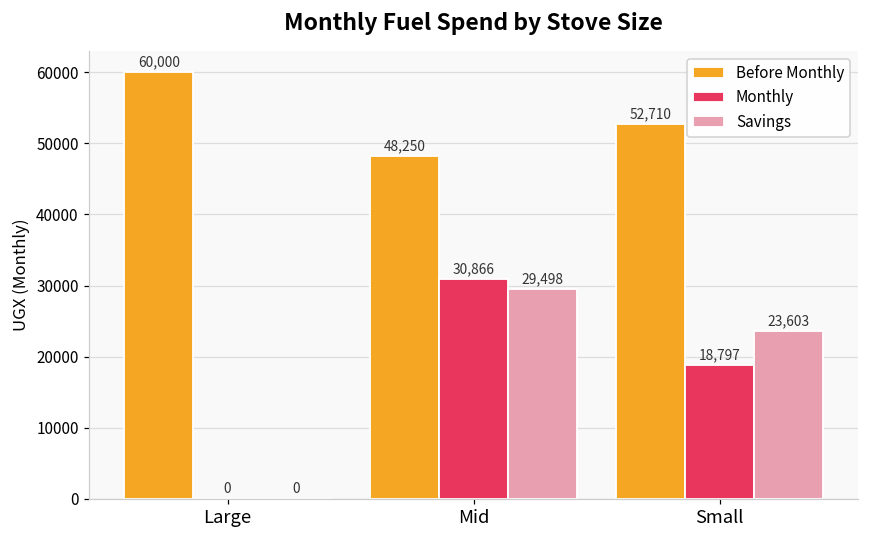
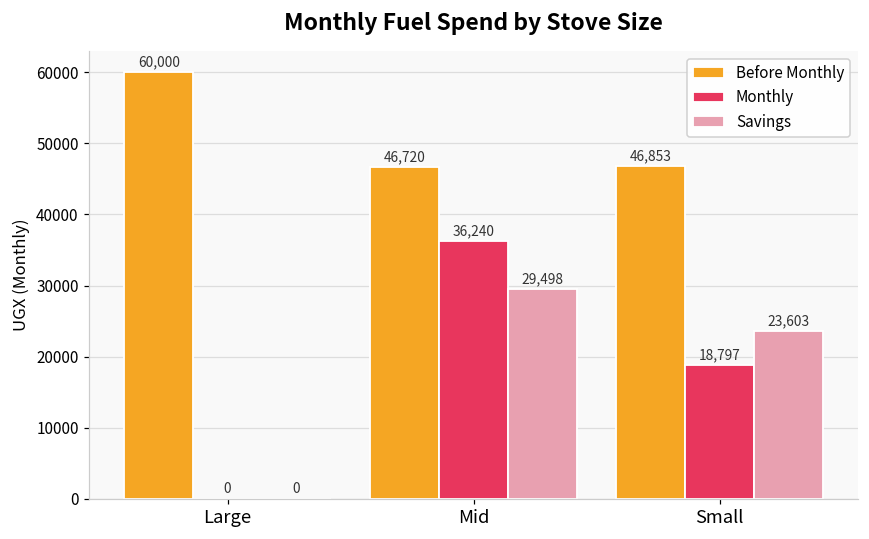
Before Monthly, Mid: 48,250 -> 46,720
Monthly, Mid: 30,866 -> 36,240
Before Monthly, Small: 52,710 -> 46,853
